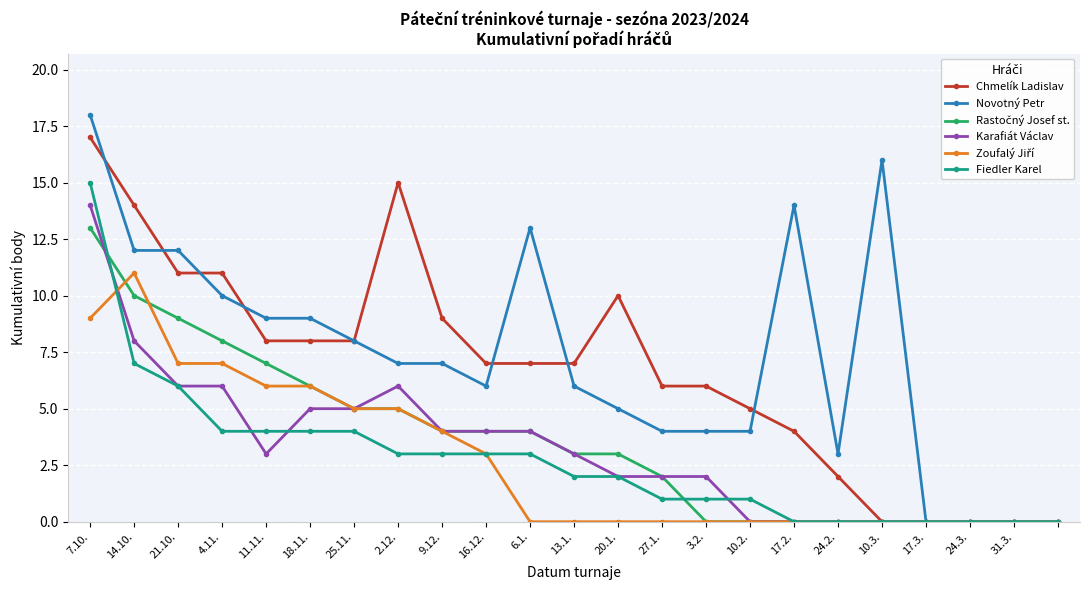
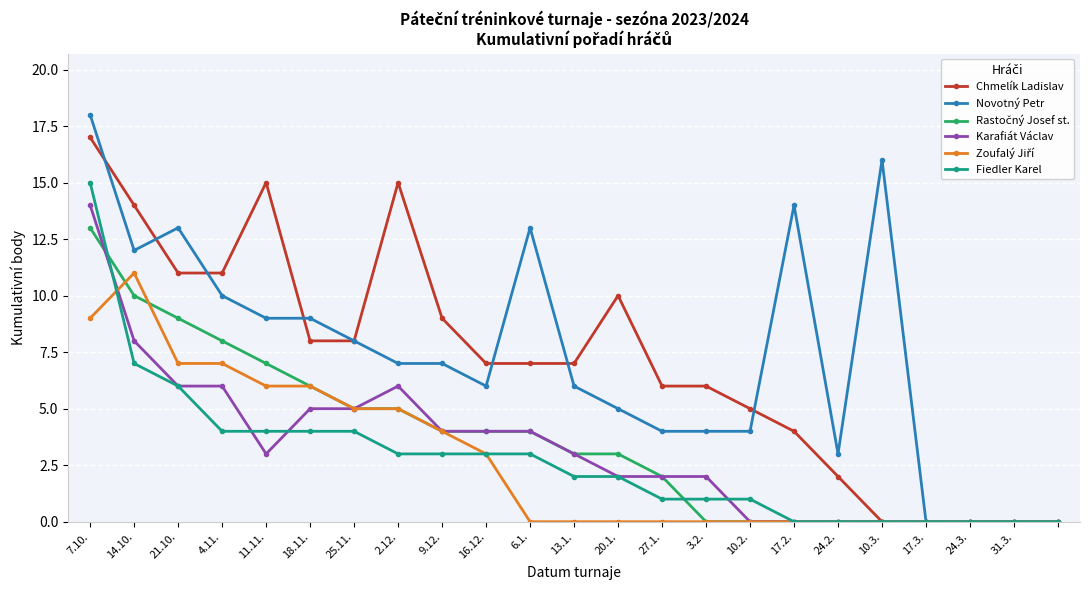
Novotný Petr, 21.10.: 12 -> 13
Chmelík Ladislav, 11.11.: 8 -> 15
